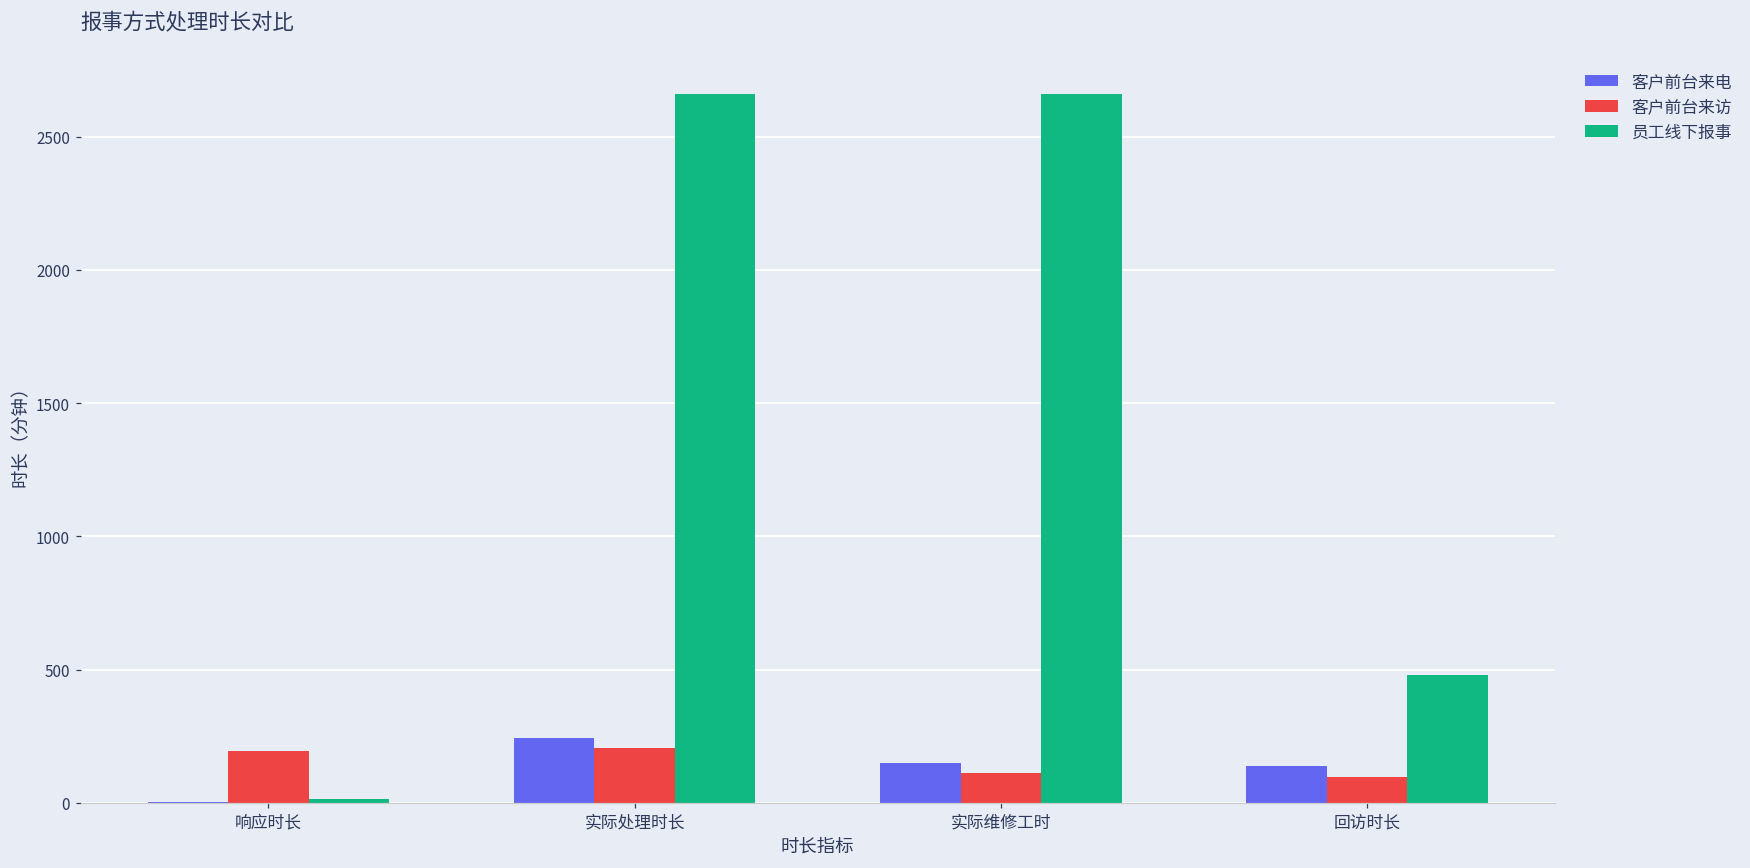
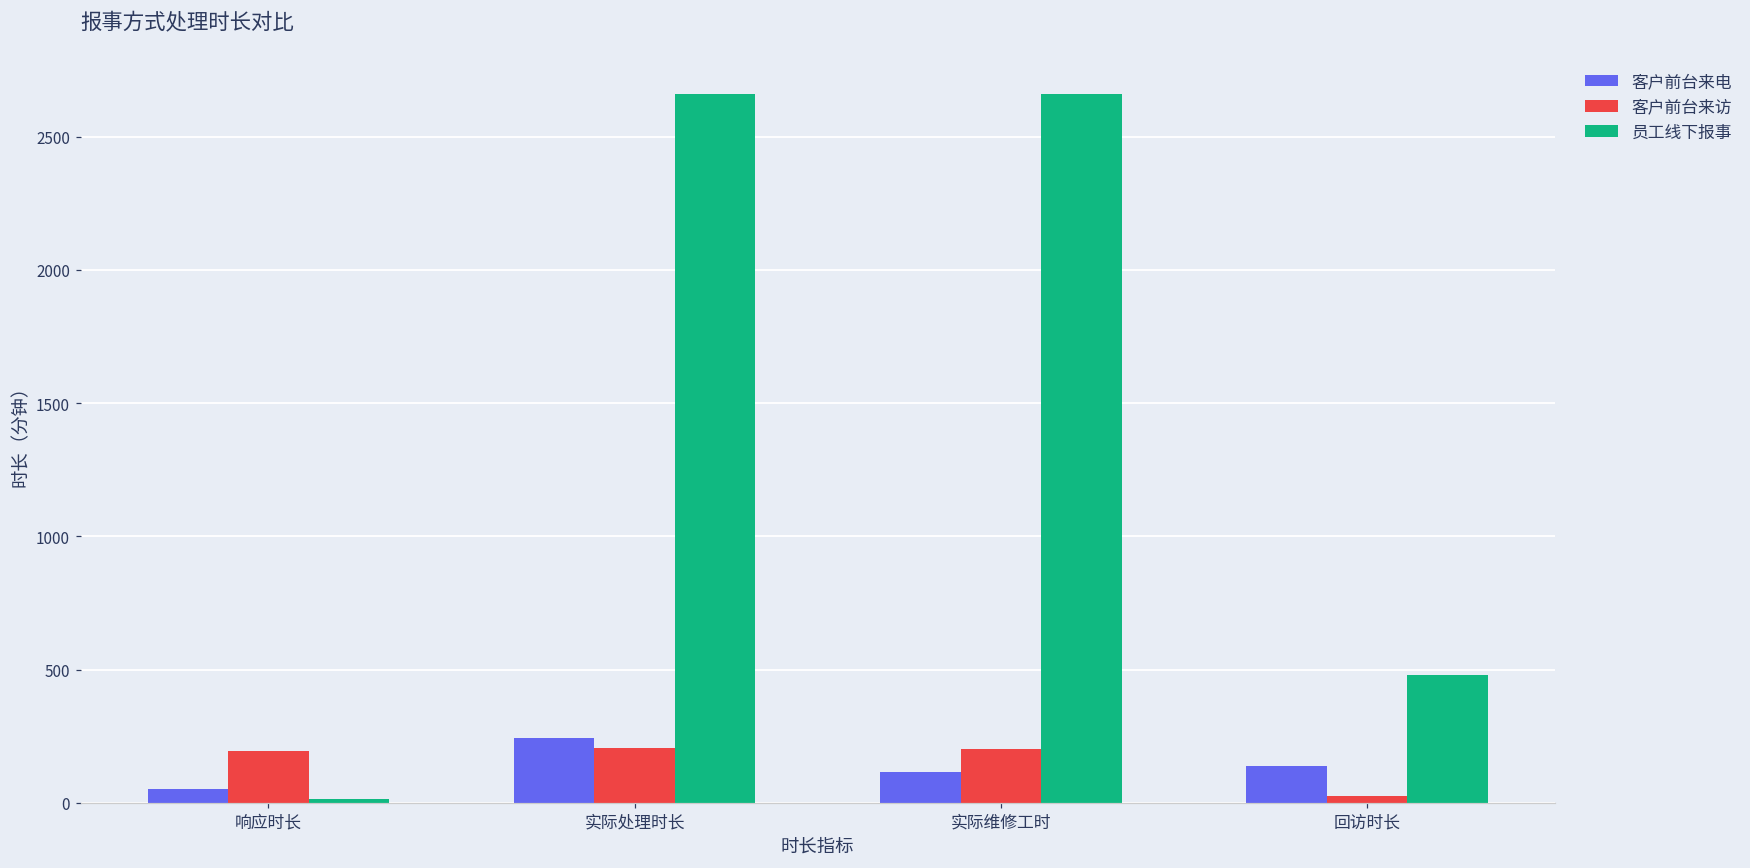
客户前台来电, 响应时长: 0 -> 50
客户前台来电, 实际维修工时: 150 -> 120
客户前台来访, 实际维修工时: 110 -> 200
客户前台来访, 回访时长: 100 -> 20
